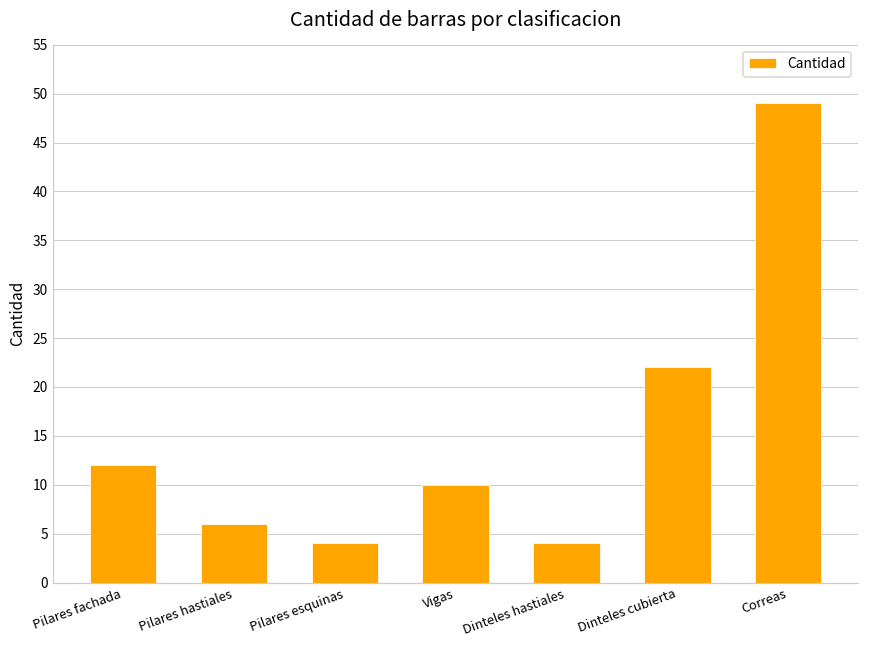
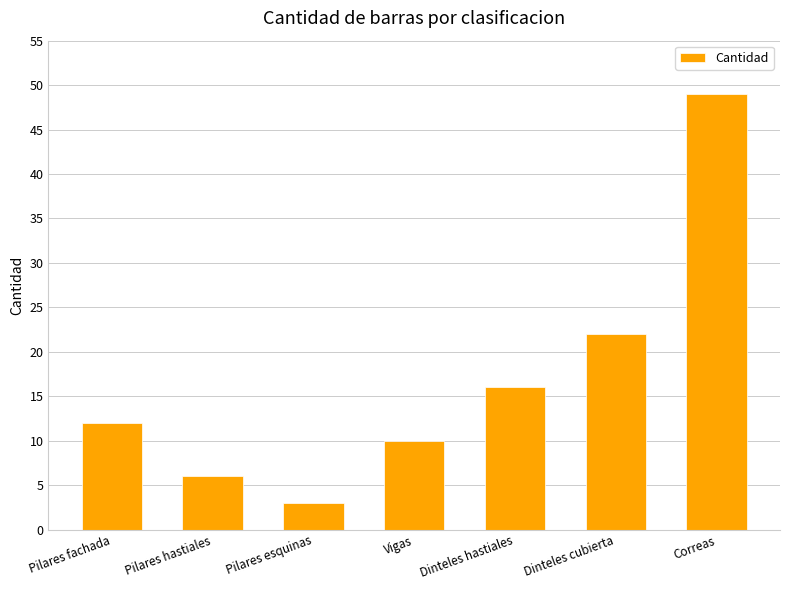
Pilares esquinas: 4 -> 3
Dinteles hastiales: 4 -> 16
